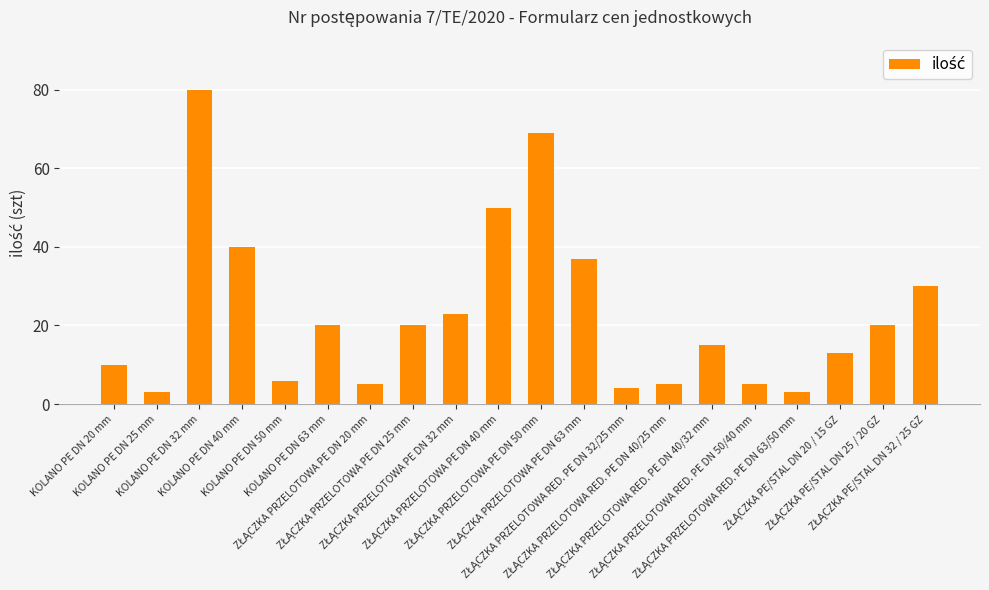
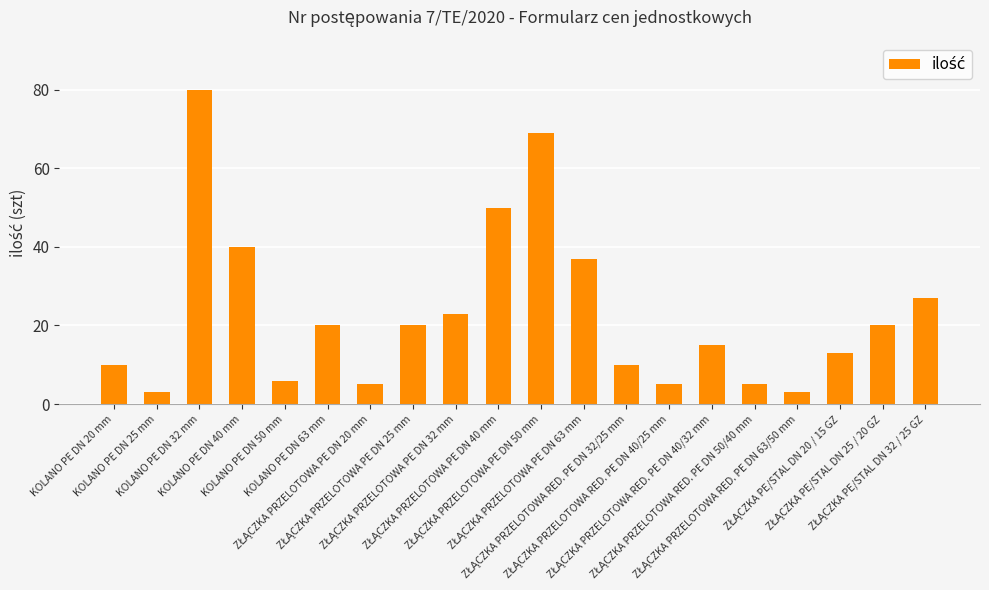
ZŁĄCZKA PRZELOTOWA RED. PE DN 32/25 mm: 4 -> 10
ZŁĄCZKA PE/STAL DN 32 / 25 GZ: 30 -> 27
